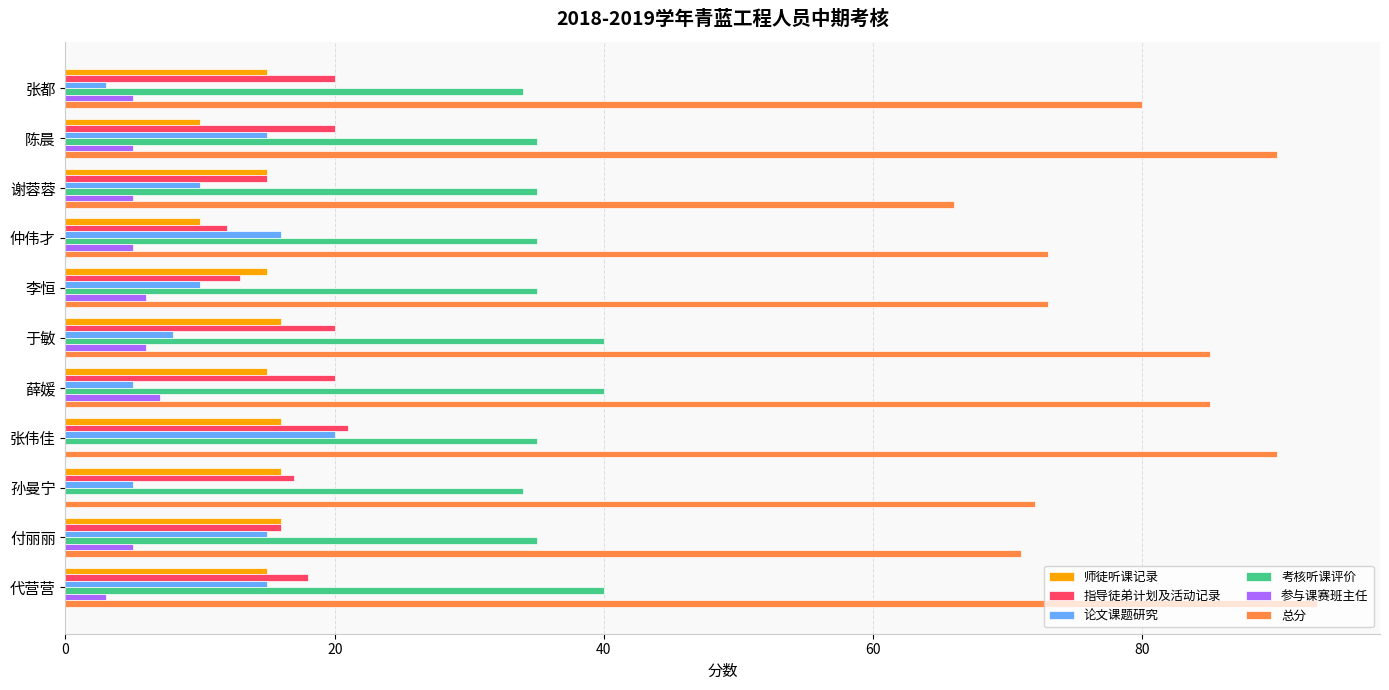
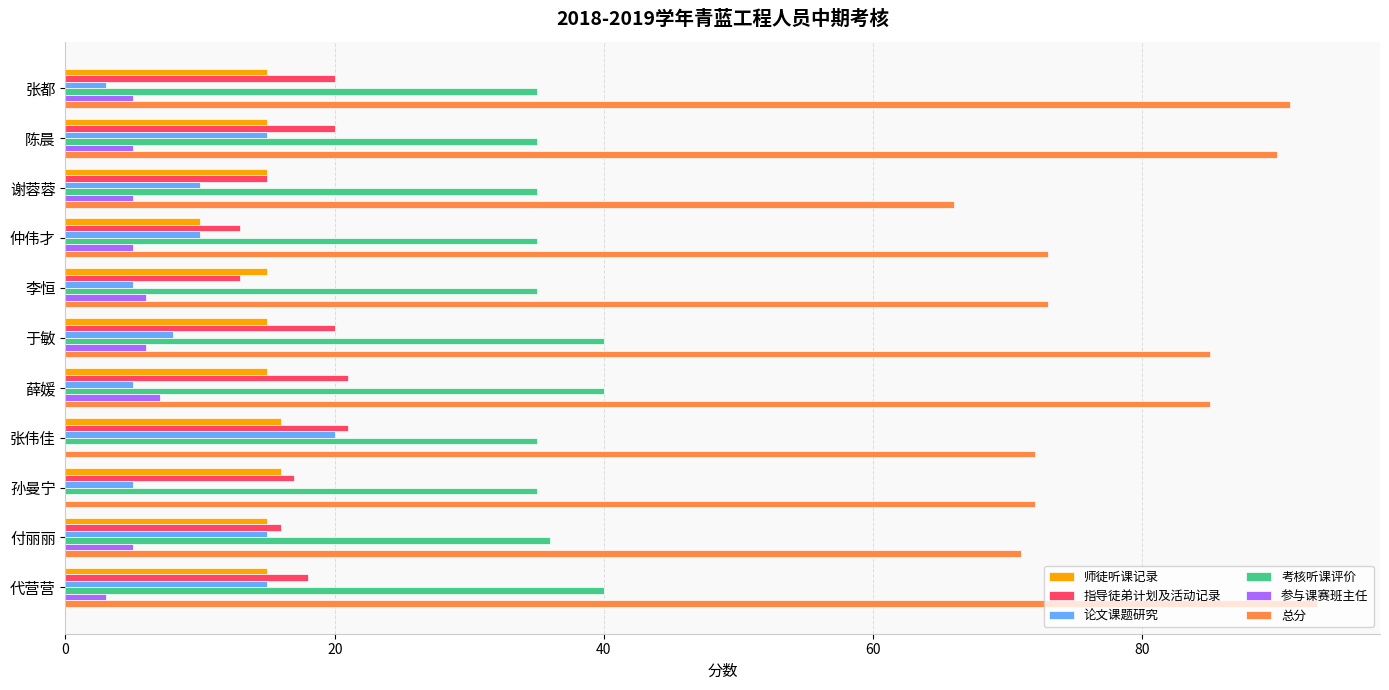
考核听课评价, 张都: 34 -> 35
总分, 张都: 80 -> 91
师徒听课记录, 陈晨: 10 -> 15
指导徒弟计划及活动记录, 仲伟才: 12 -> 13
论文课题研究, 仲伟才: 16 -> 10
论文课题研究, 李恒: 10 -> 5
师徒听课记录, 于敏: 16 -> 15
指导徒弟计划及活动记录, 薛媛: 20 -> 21
总分, 张伟佳: 90 -> 72
考核听课评价, 孙曼宁: 34 -> 35
师徒听课记录, 付丽丽: 16 -> 15
考核听课评价, 付丽丽: 35 -> 36
